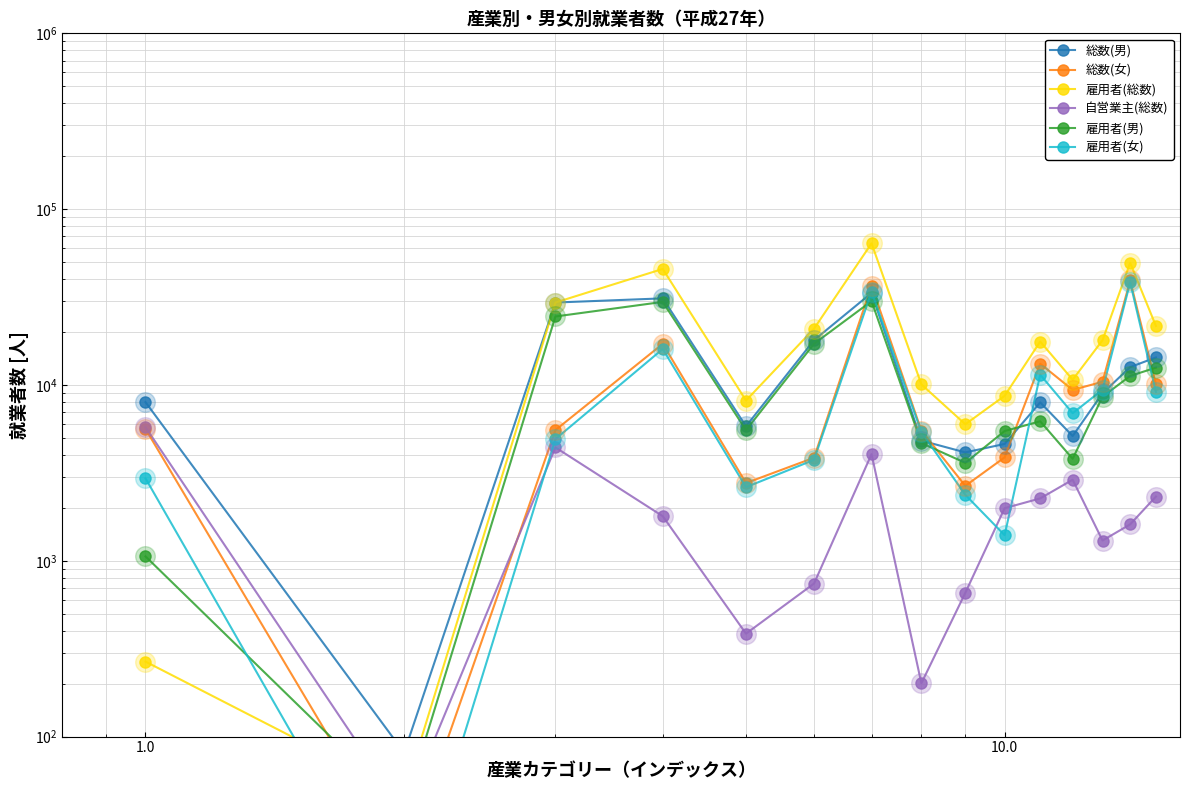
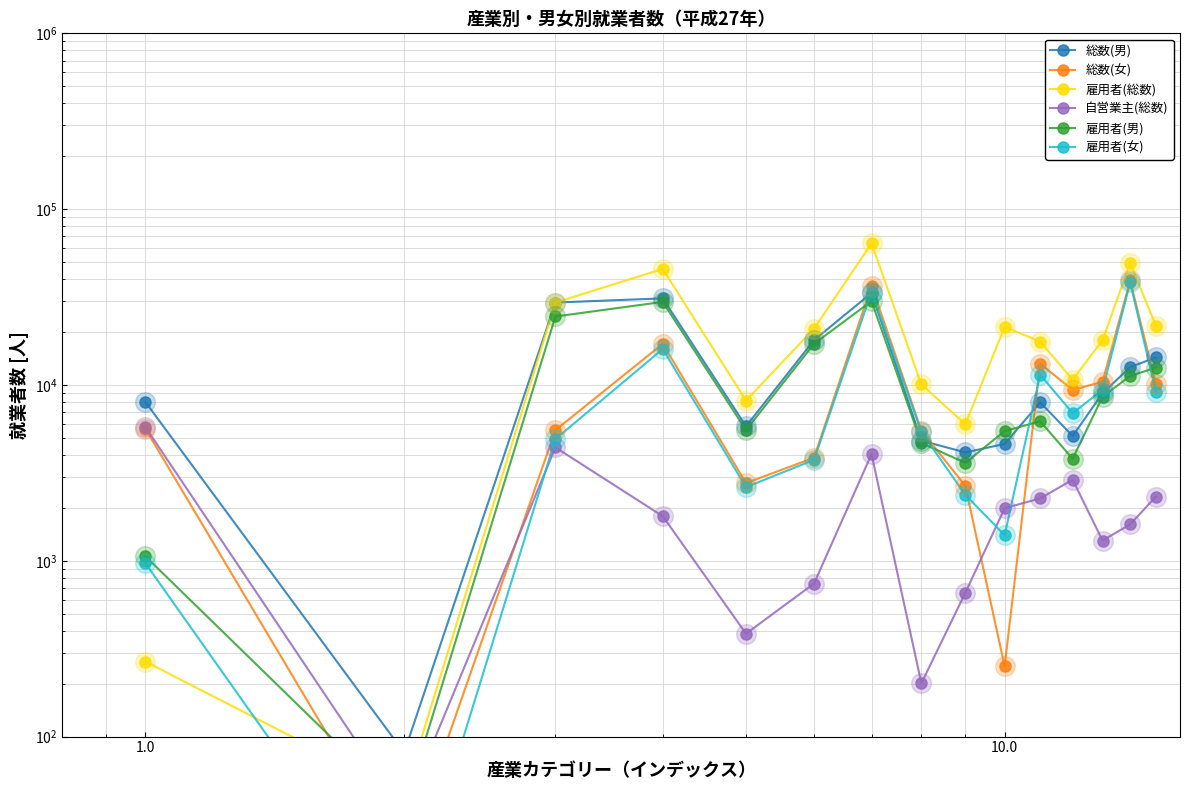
雇用者(女), 1.0: 2900 -> 1000
総数(女), 10.0: 3900 -> 250
雇用者(総数), 10.0: 9000 -> 21000
